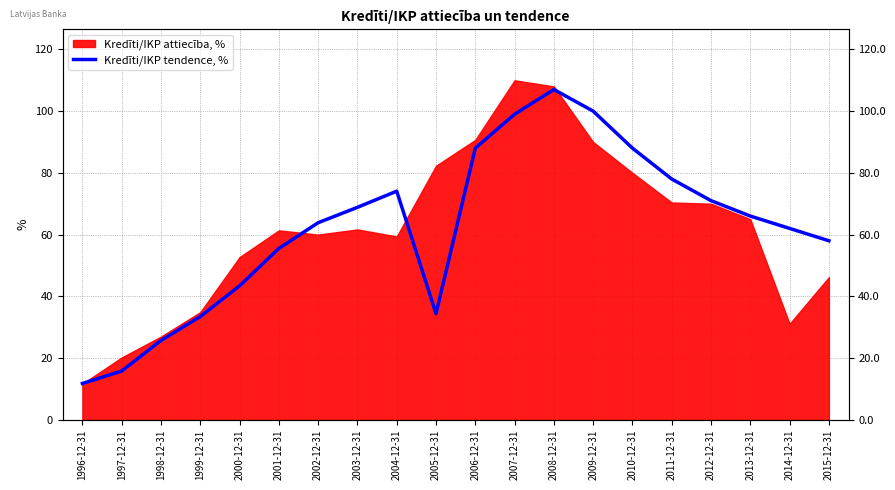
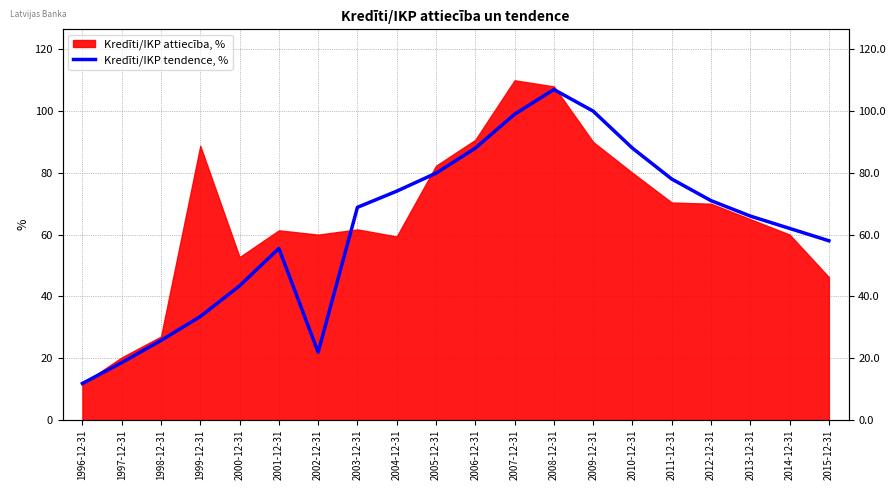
Kredīti/IKP tendence, %, 1997-12-31: 16 -> 19
Kredīti/IKP attiecība, %, 1999-12-31: 35 -> 89
Kredīti/IKP tendence, %, 2002-12-31: 64 -> 22
Kredīti/IKP tendence, %, 2005-12-31: 34 -> 80
Kredīti/IKP attiecība, %, 2014-12-31: 31 -> 60
